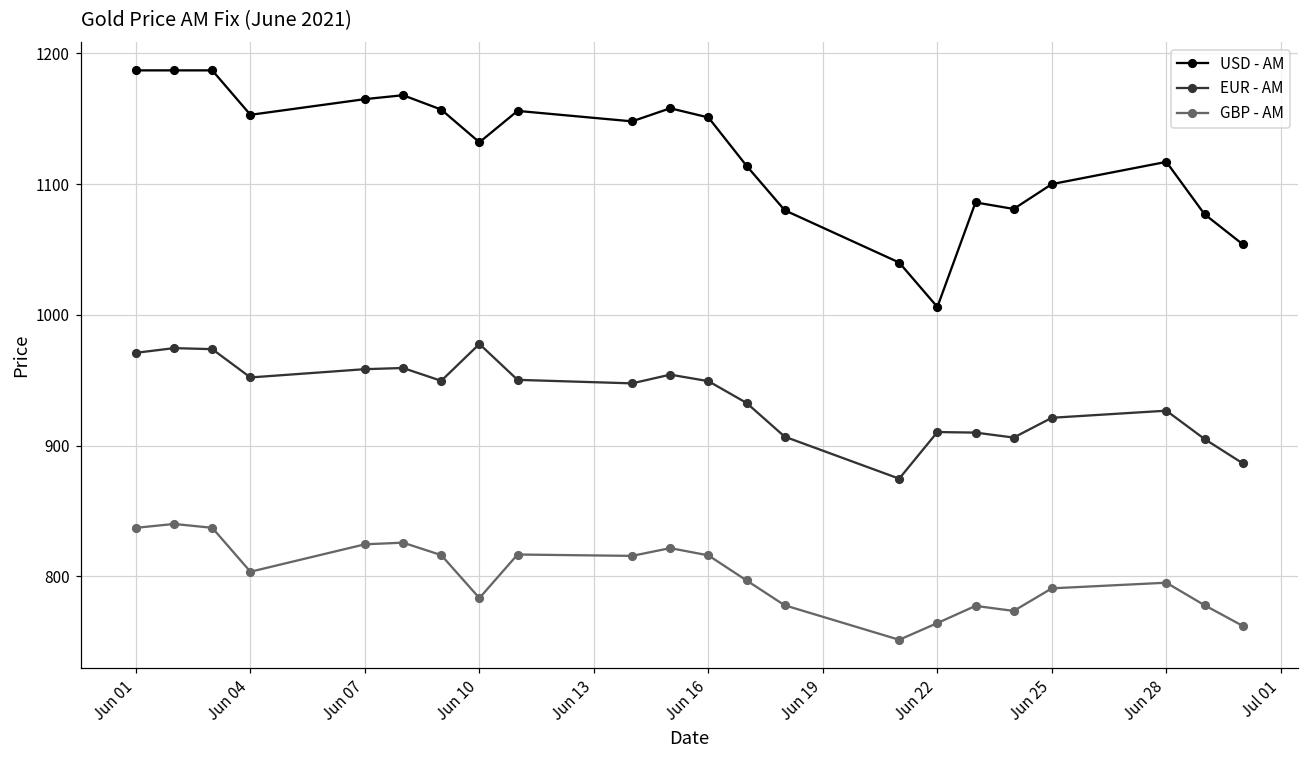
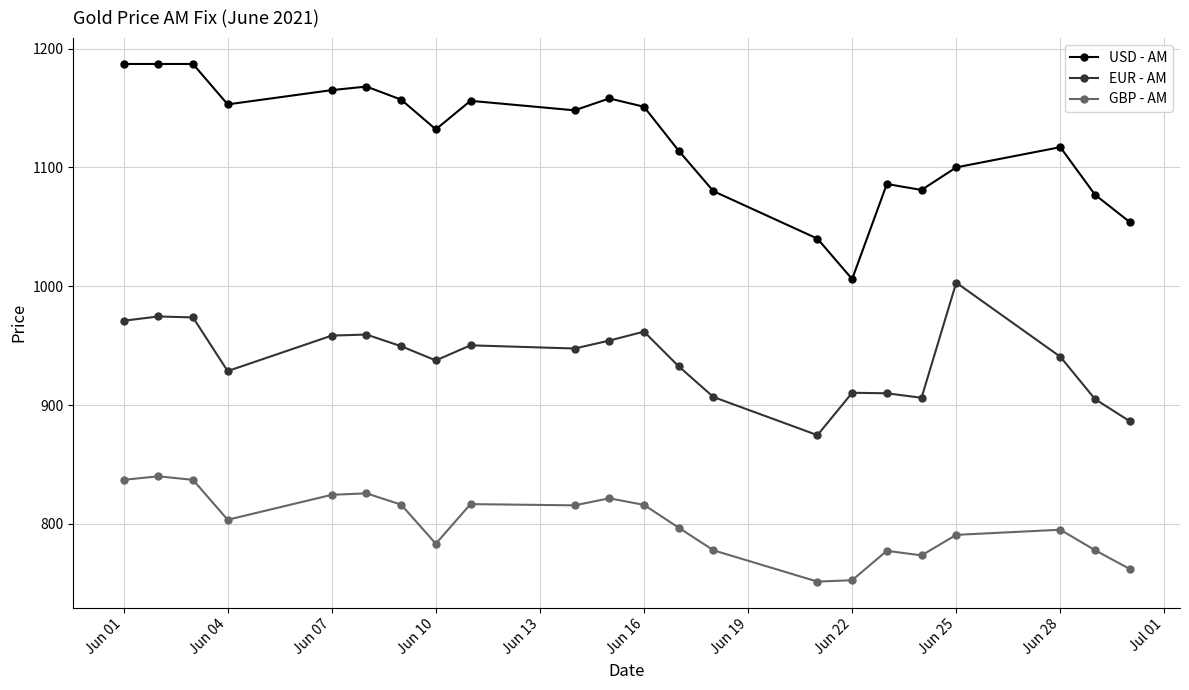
EUR - AM, Jun 04: 952 -> 929
EUR - AM, Jun 10: 978 -> 938
EUR - AM, Jun 16: 949 -> 962
GBP - AM, Jun 22: 764 -> 753
EUR - AM, Jun 25: 921 -> 1003
EUR - AM, Jun 28: 927 -> 941
